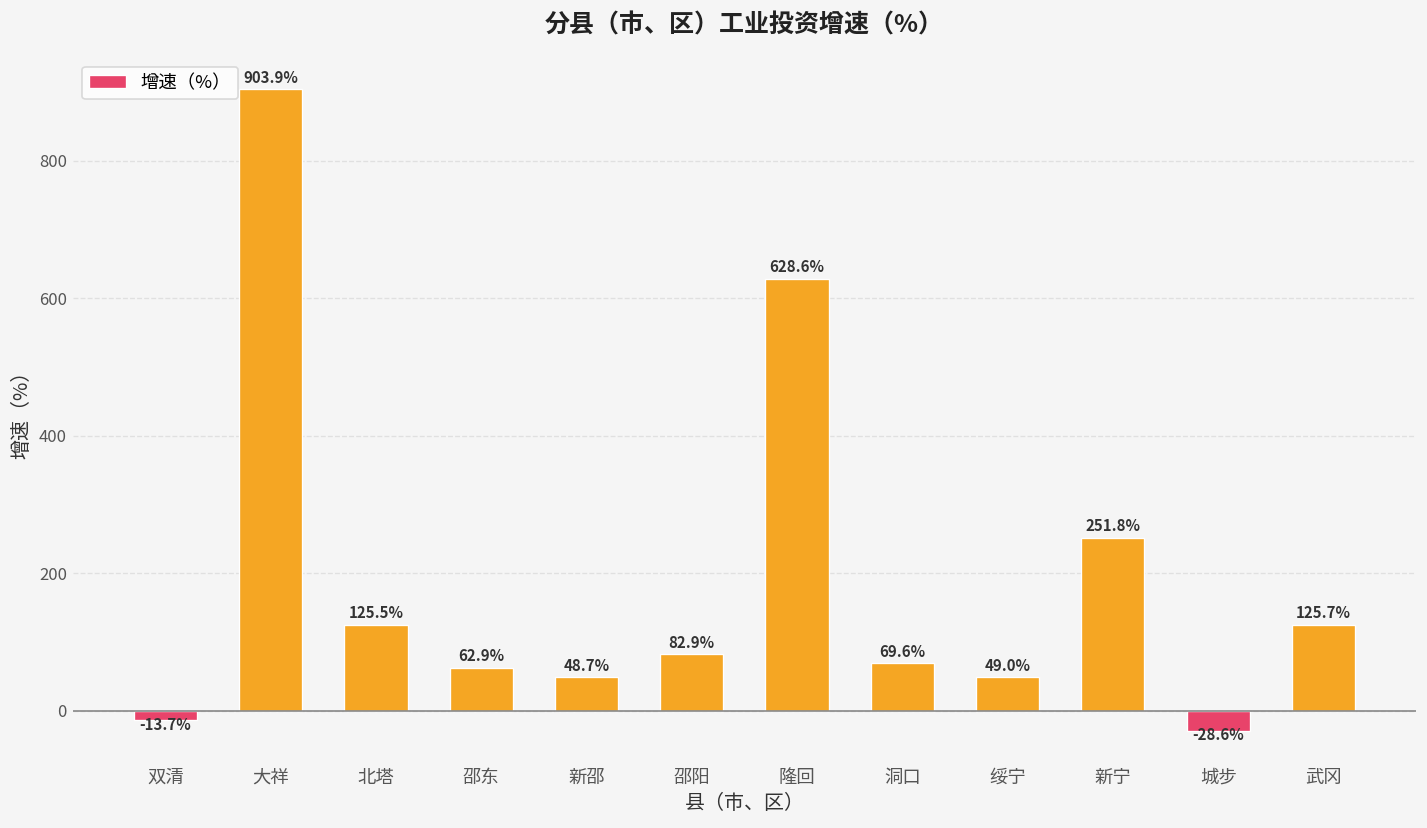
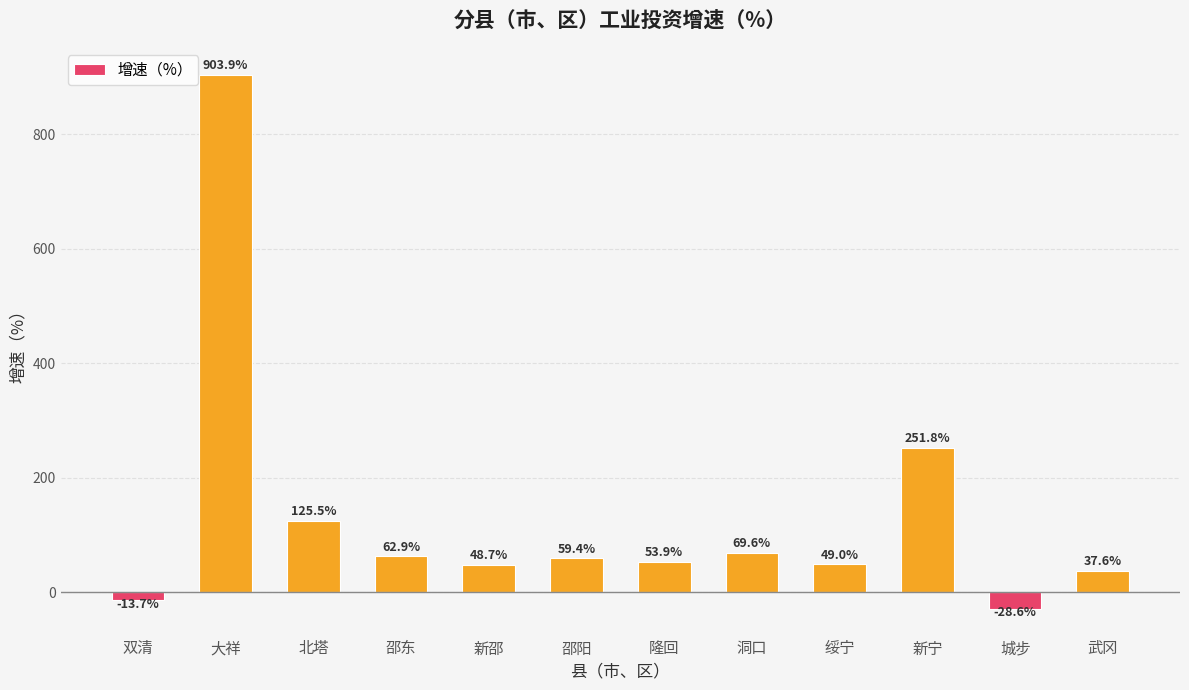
邵阳: 82.9% -> 59.4%
隆回: 628.6% -> 53.9%
武冈: 125.7% -> 37.6%
